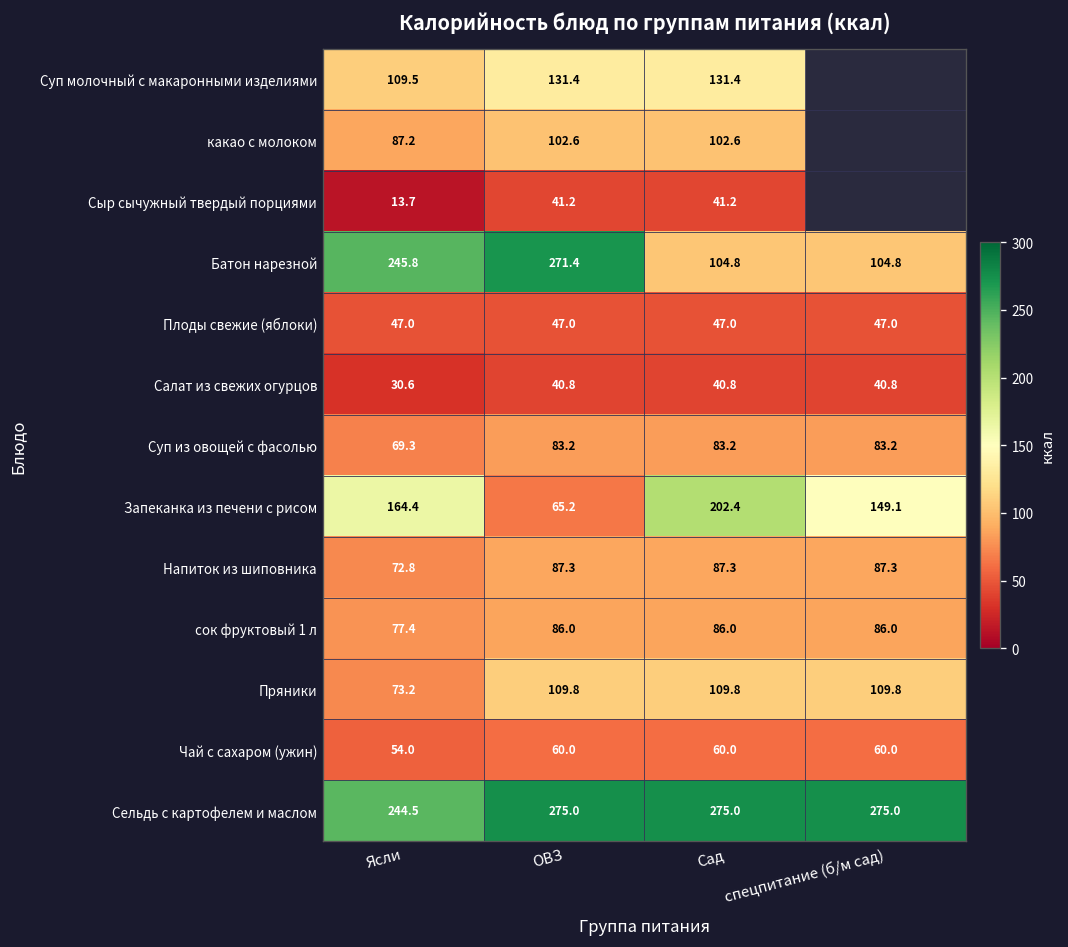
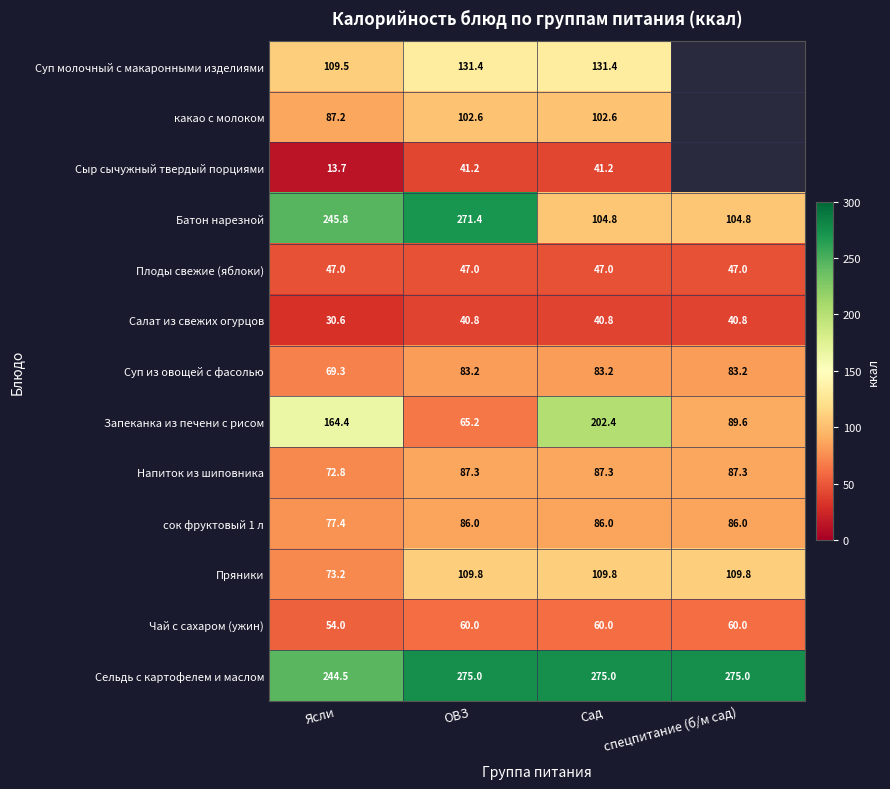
Запеканка из печени с рисом, спецпитание (б/м сад): 149.1 -> 89.6
